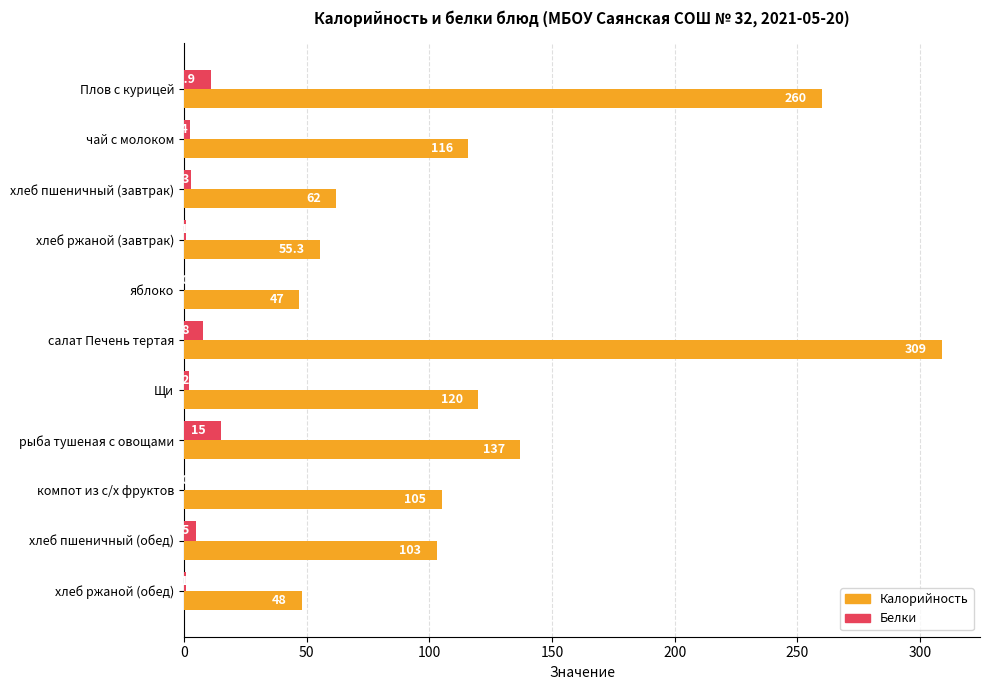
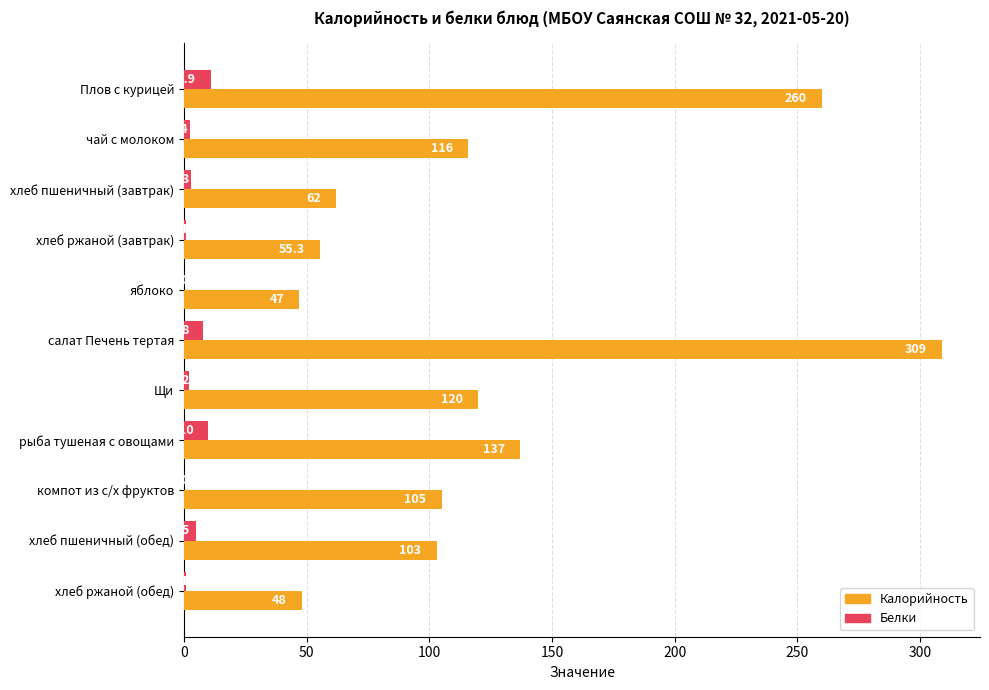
Белки, рыба тушеная с овощами: 15 -> 10
